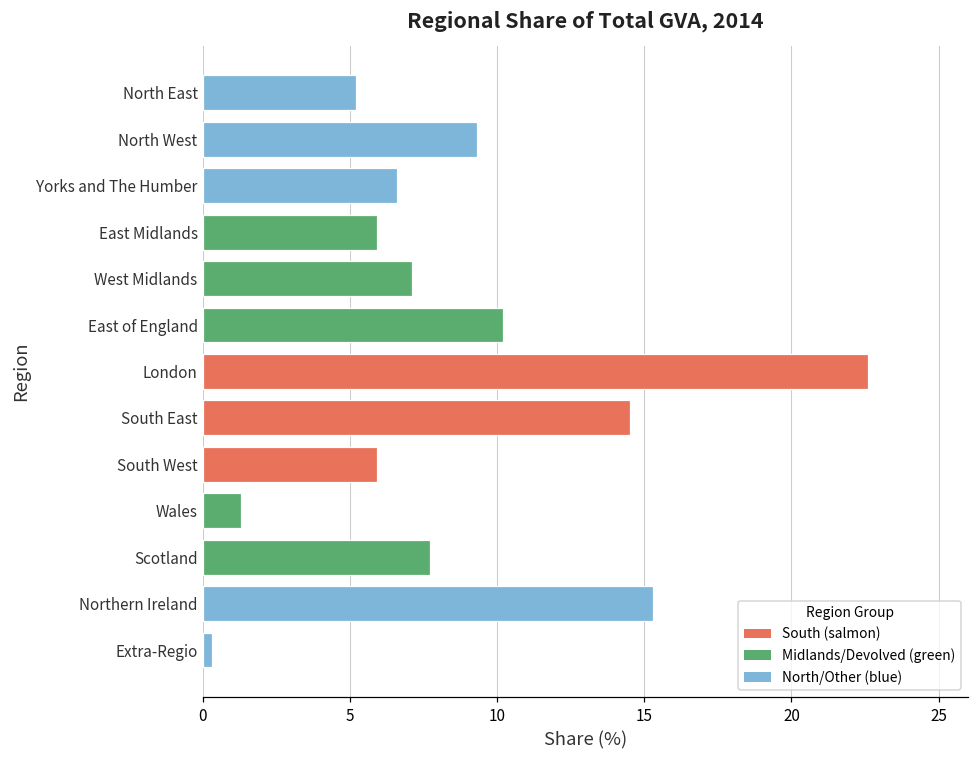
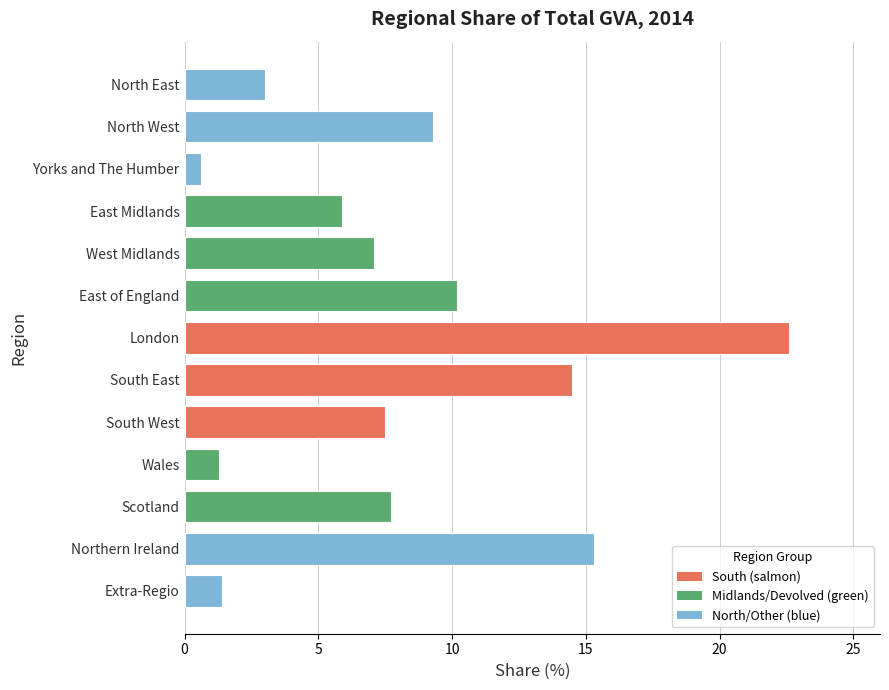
North East: 5.2 -> 3.0
Yorks and The Humber: 6.6 -> 0.6
South West: 5.9 -> 7.5
Extra-Regio: 0.3 -> 1.4
